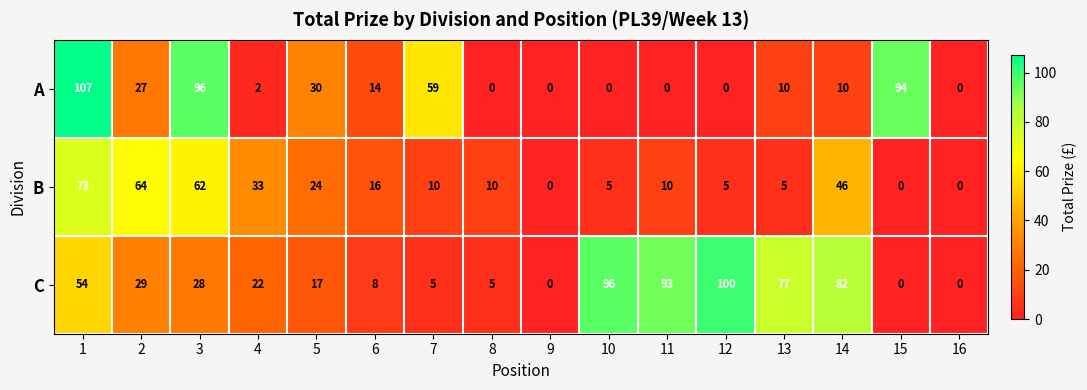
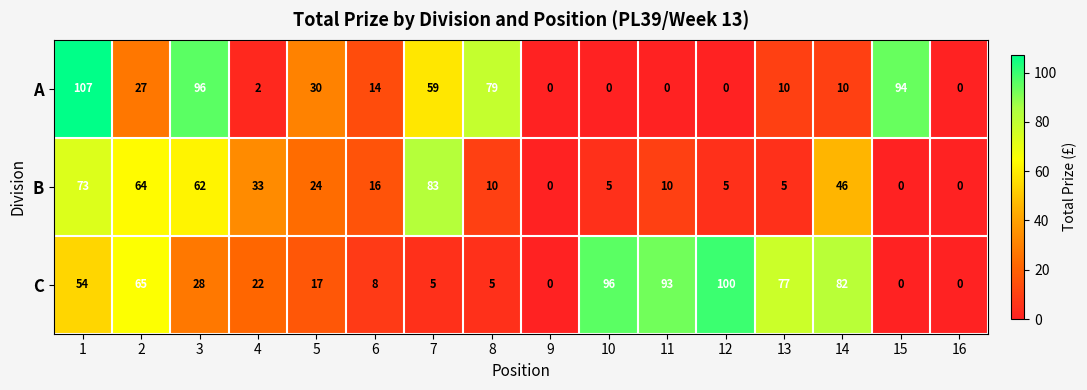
A, 8: 0 -> 79
B, 7: 10 -> 83
C, 2: 29 -> 65
